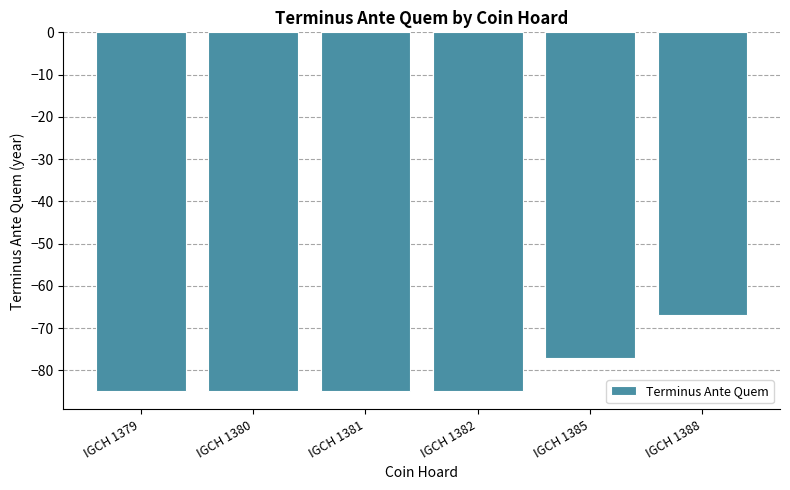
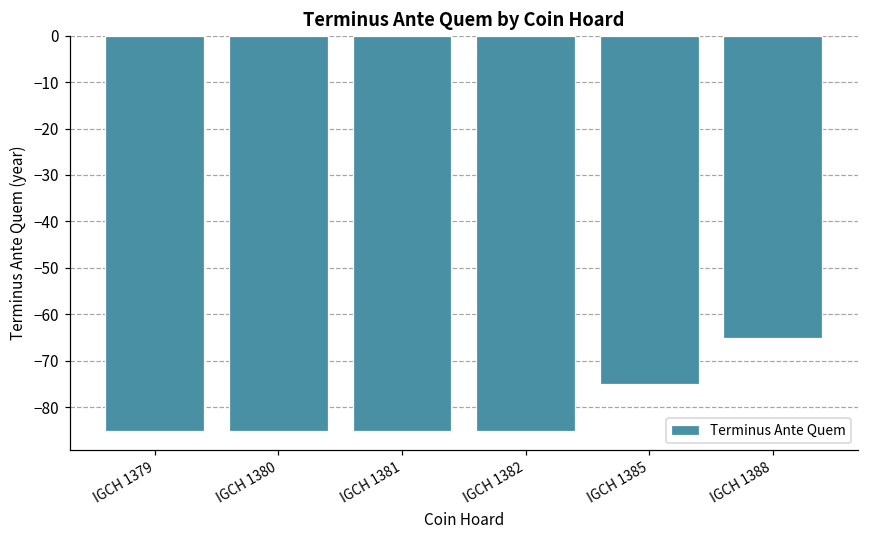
IGCH 1385: -77 -> -75
IGCH 1388: -67 -> -65
